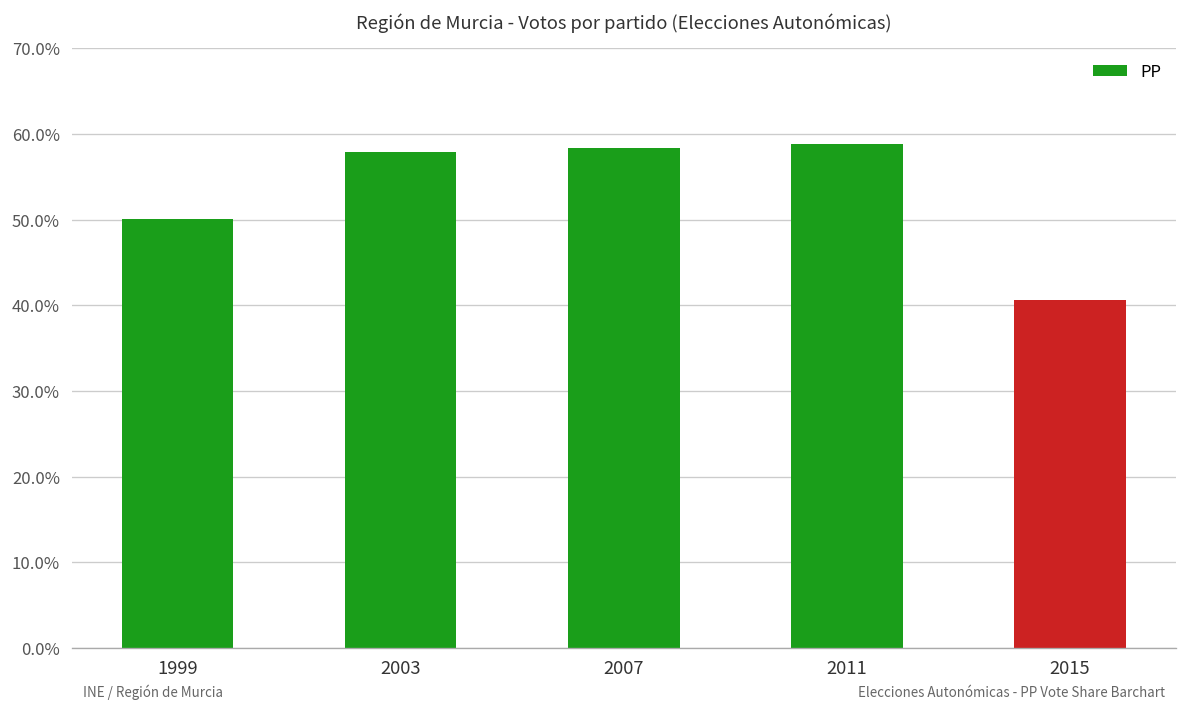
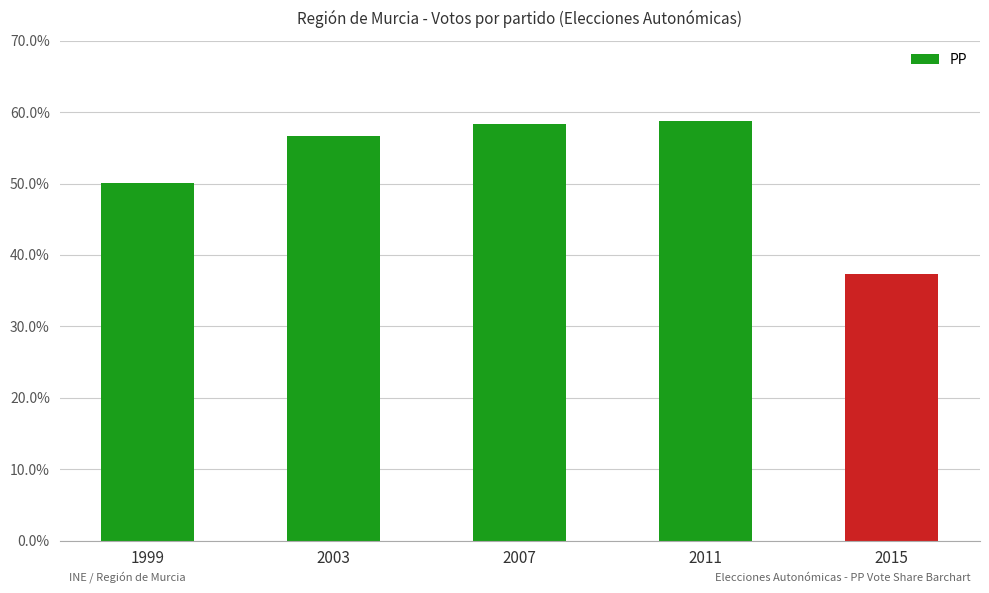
2003: 58% -> 57%
2015: 41% -> 37%
